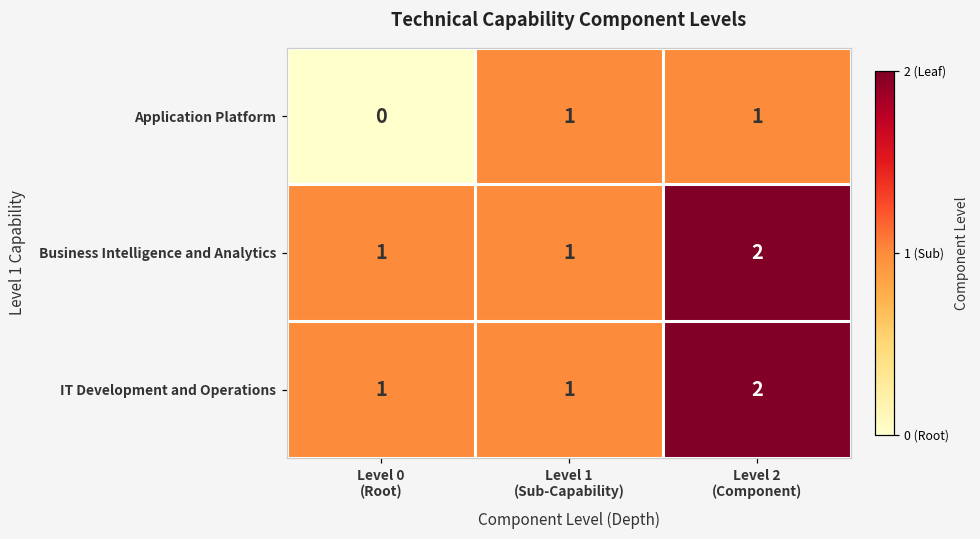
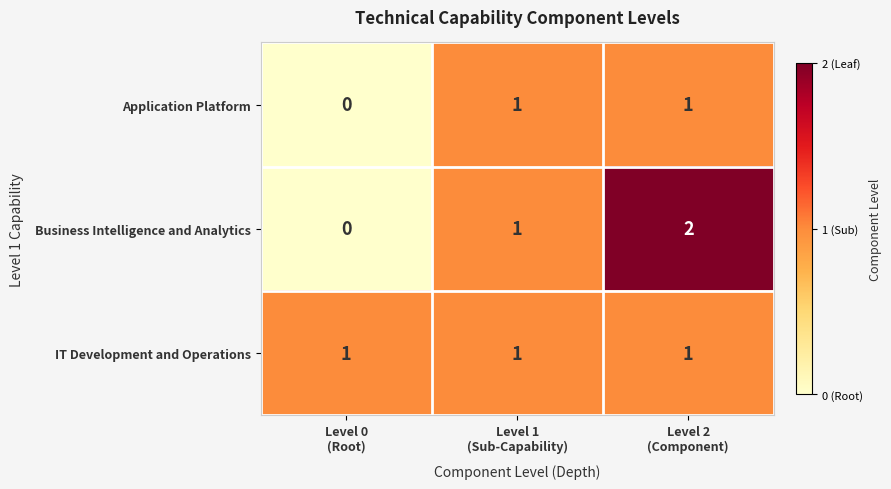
Business Intelligence and Analytics, Level 0 (Root): 1 -> 0
IT Development and Operations, Level 2 (Component): 2 -> 1
